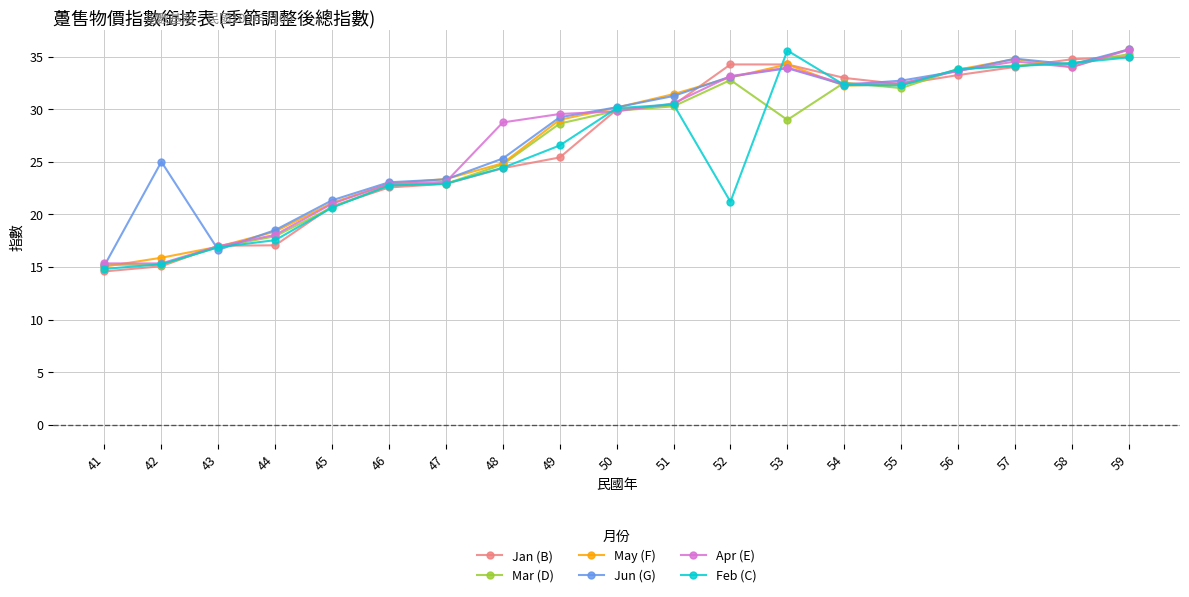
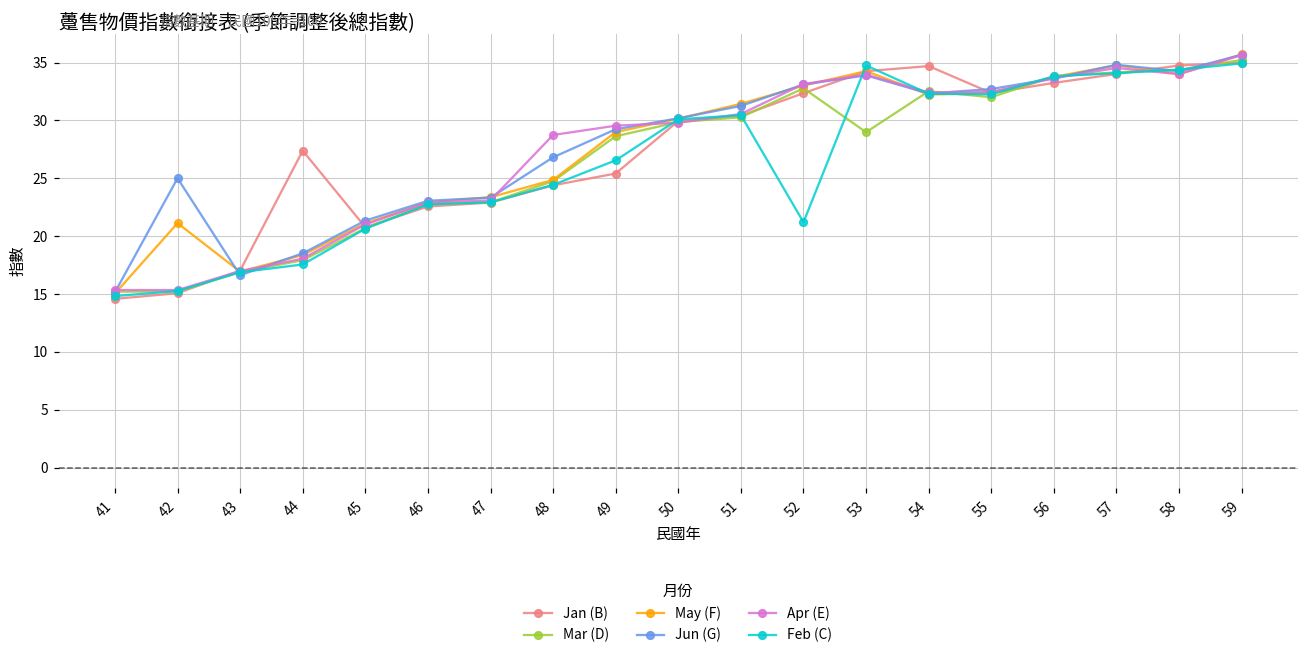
May (F), 42: 15.9 -> 21.1
Jan (B), 44: 17.1 -> 27.4
Jun (G), 48: 25.3 -> 26.8
Jan (B), 52: 34.3 -> 32.4
Feb (C), 53: 35.6 -> 34.8
Jan (B), 54: 33.0 -> 34.7
